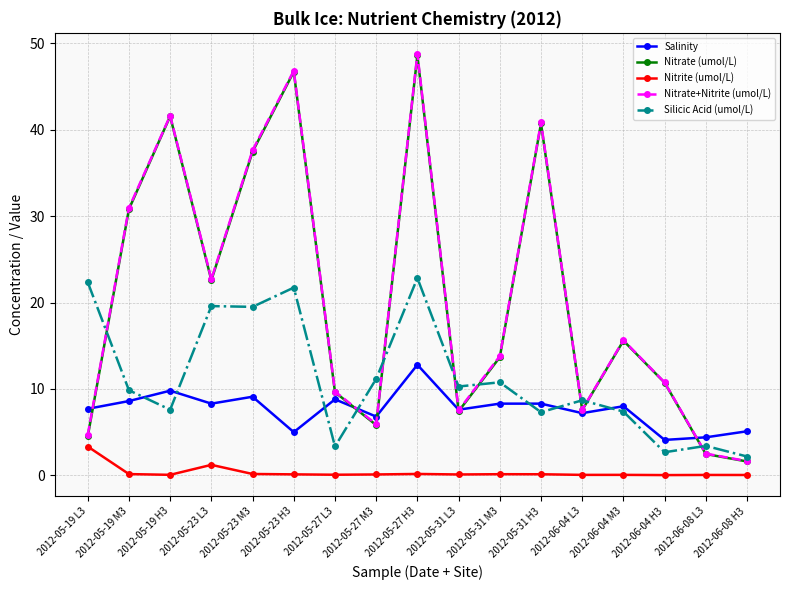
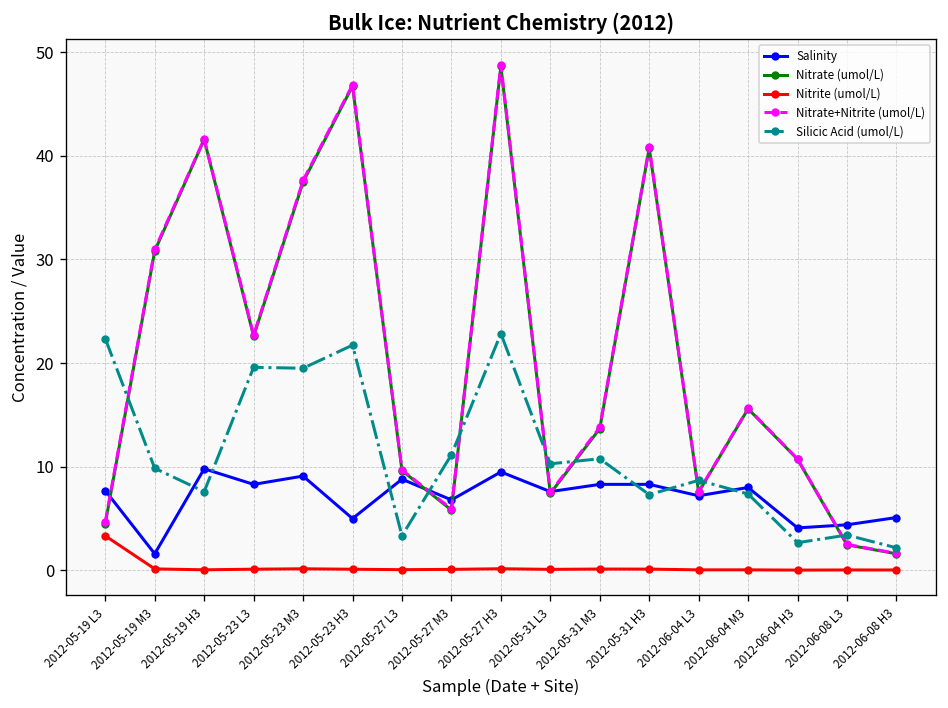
Salinity, 2012-05-19 M3: 9 -> 2
Nitrite (umol/L), 2012-05-23 L3: 1 -> 0
Salinity, 2012-05-27 H3: 13 -> 10
